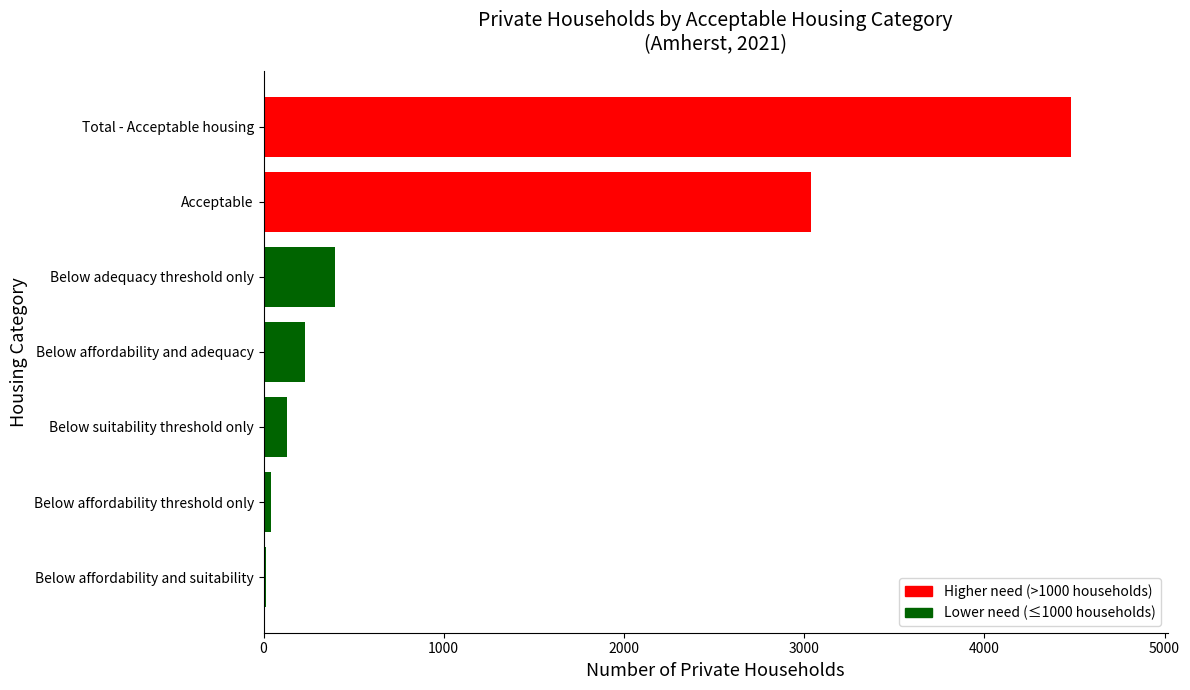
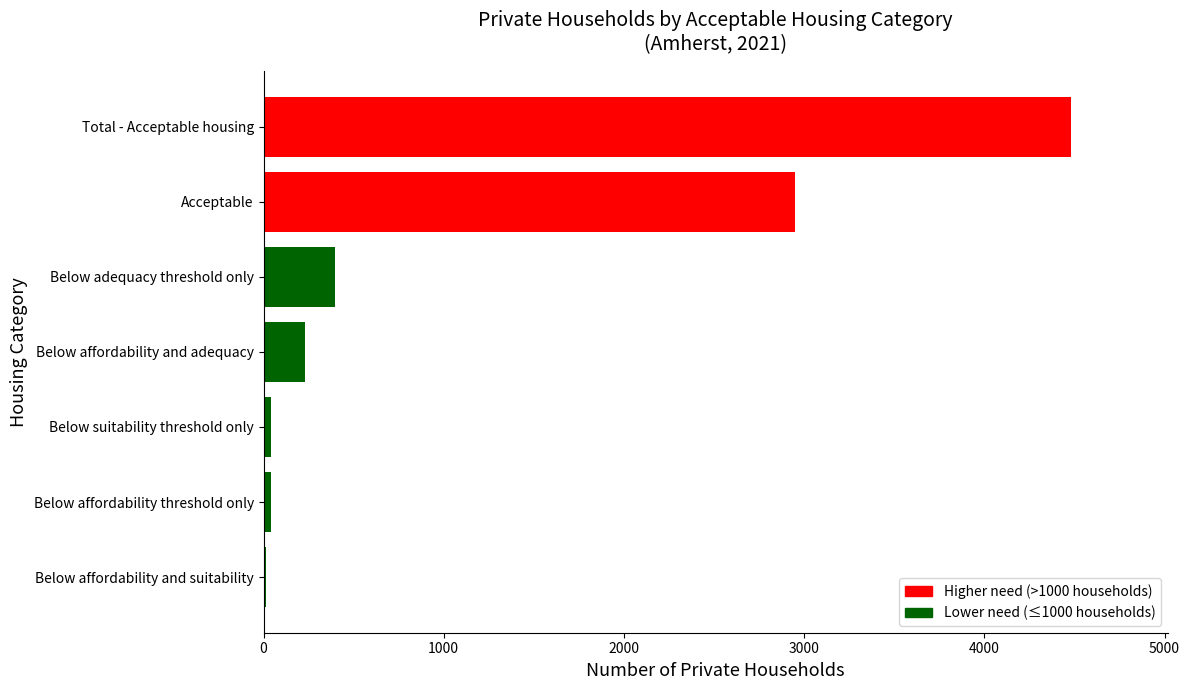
Acceptable: 3040 -> 2950
Below suitability threshold only: 130 -> 40
